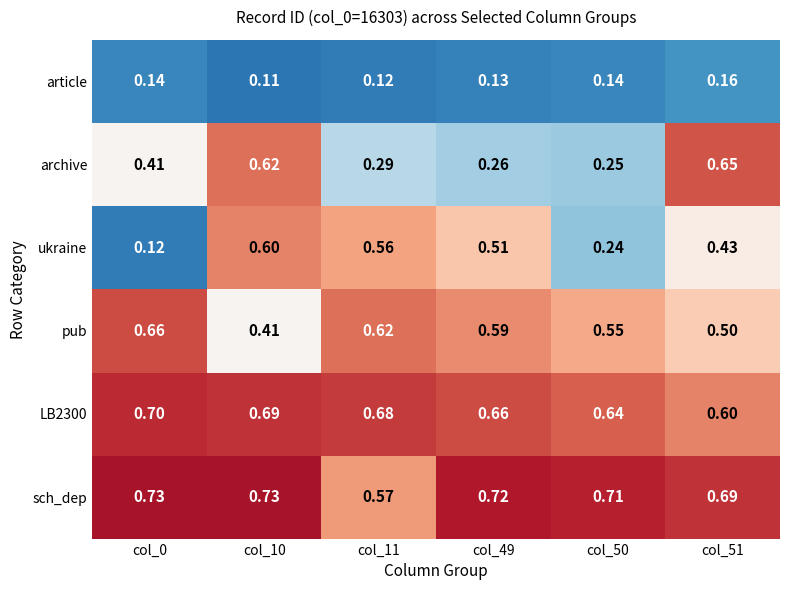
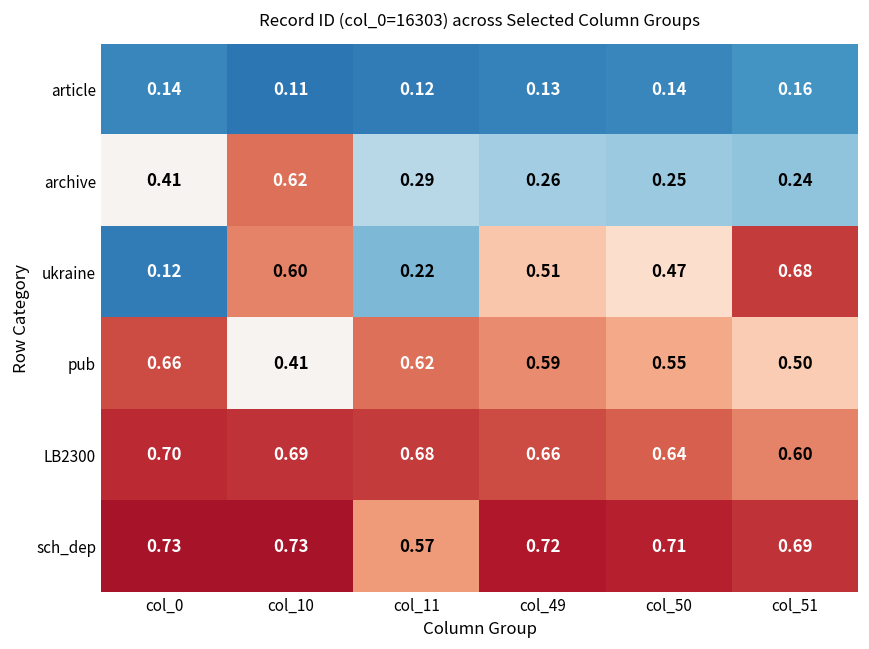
archive, col_51: 0.65 -> 0.24
ukraine, col_11: 0.56 -> 0.22
ukraine, col_50: 0.24 -> 0.47
ukraine, col_51: 0.43 -> 0.68
